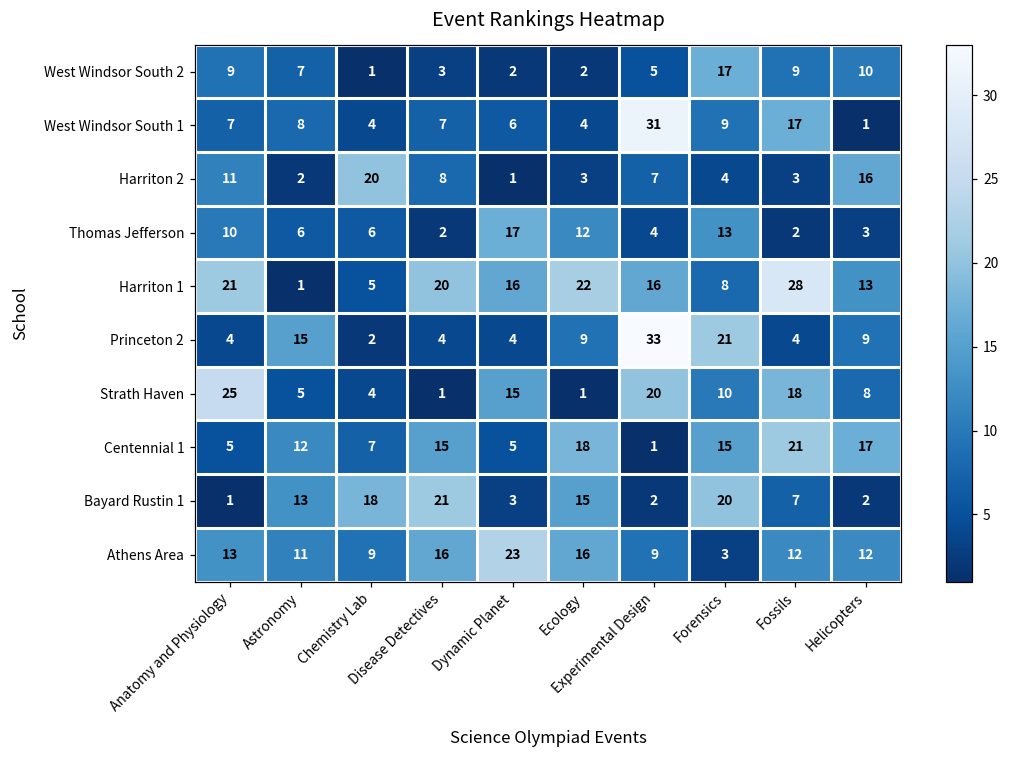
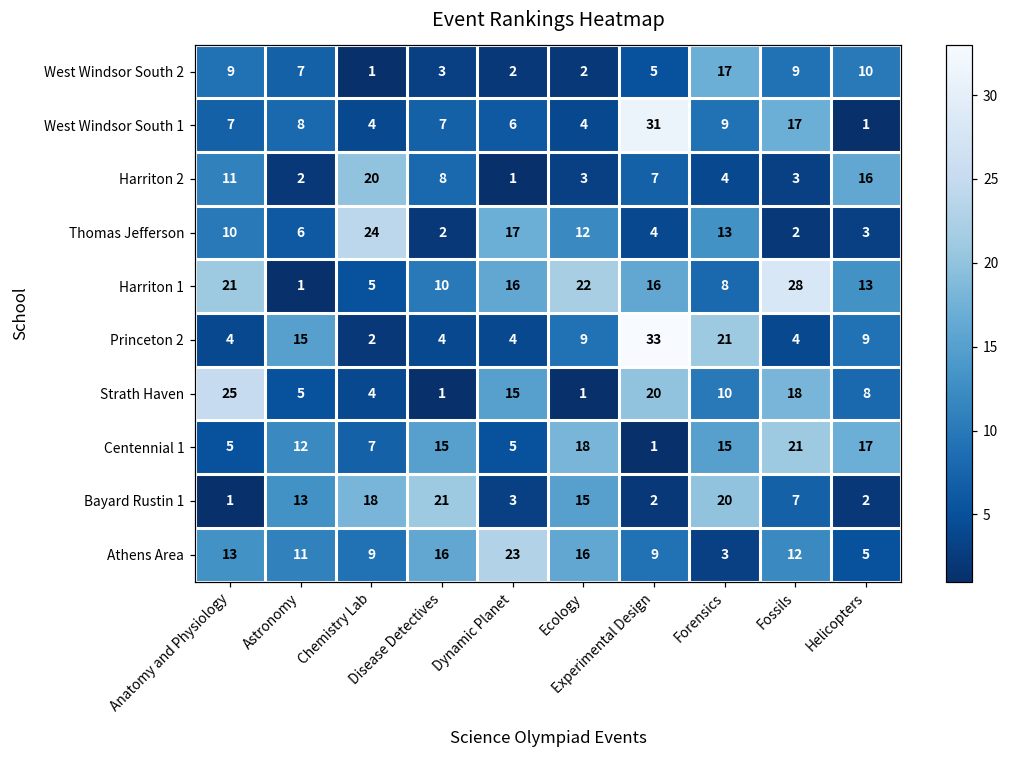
Thomas Jefferson, Chemistry Lab: 6 -> 24
Harriton 1, Disease Detectives: 20 -> 10
Athens Area, Helicopters: 12 -> 5
